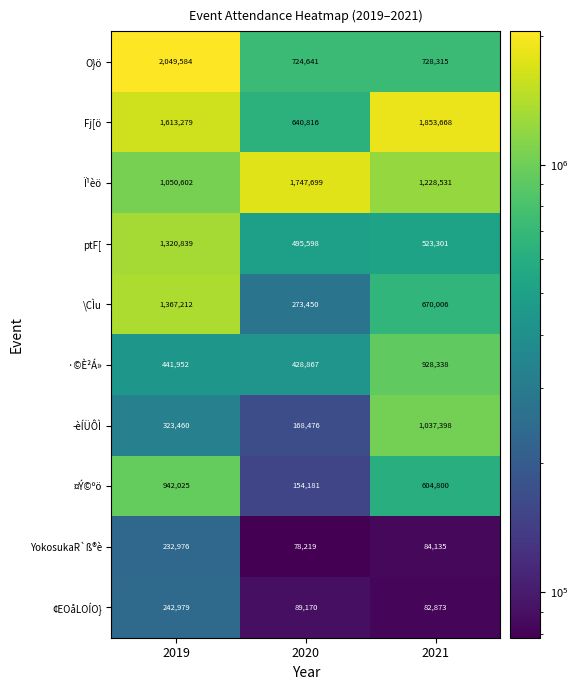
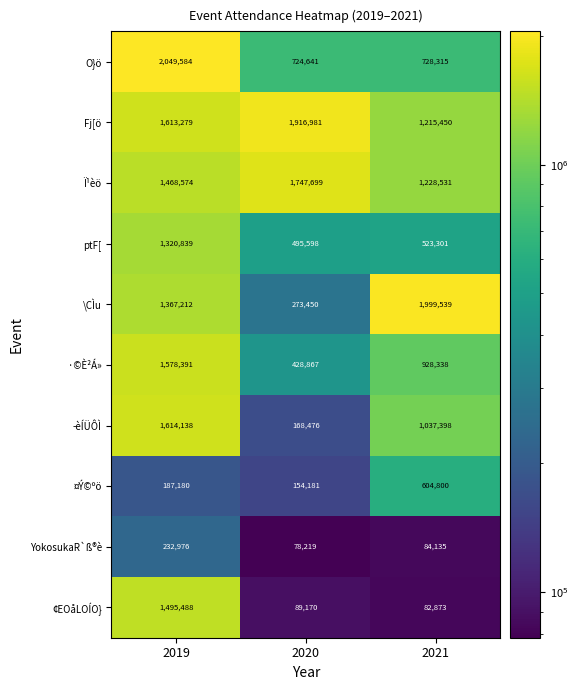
Fj[ö, 2020: 640,816 -> 1,916,981
Fj[ö, 2021: 1,853,668 -> 1,215,450
Ï¹èö, 2019: 1,050,602 -> 1,468,574
\CÌu, 2021: 670,006 -> 1,999,539
·©È²Á», 2019: 441,952 -> 1,578,391
­èÍÜÔÌ, 2019: 323,460 -> 1,614,138
¤Ý©ºö, 2019: 942,025 -> 187,180
¢EOåLOÍO}, 2019: 242,979 -> 1,495,488
